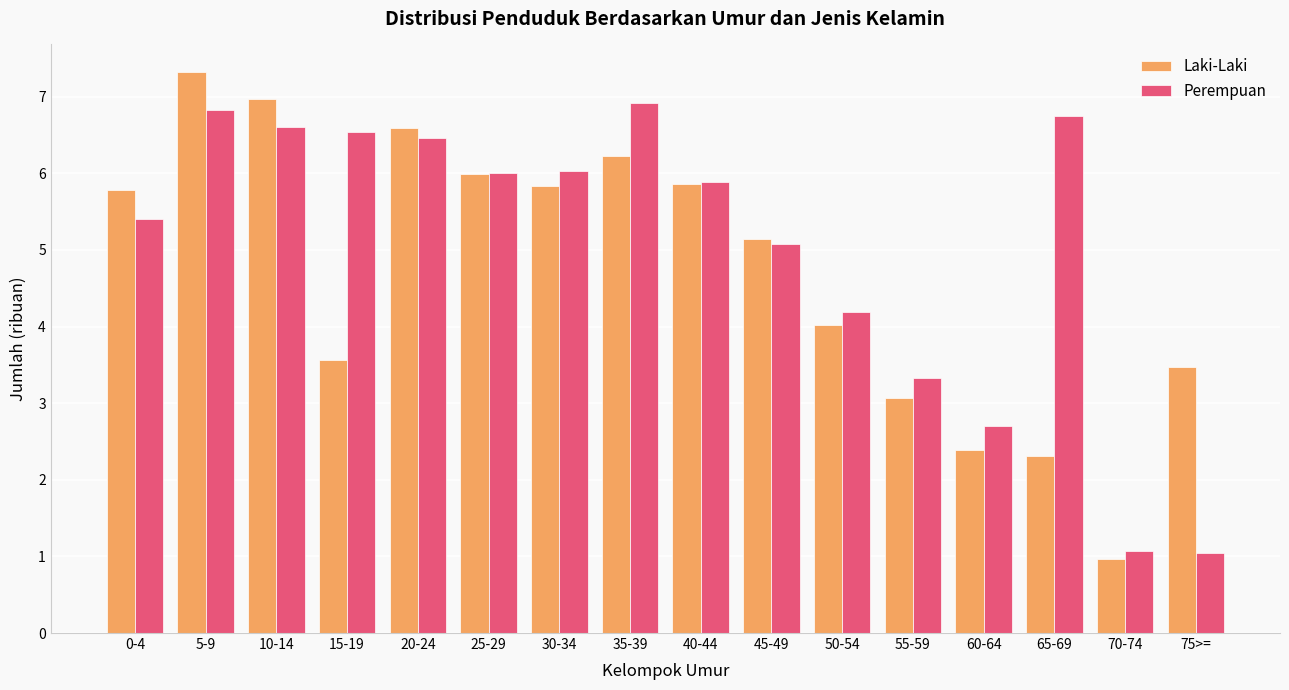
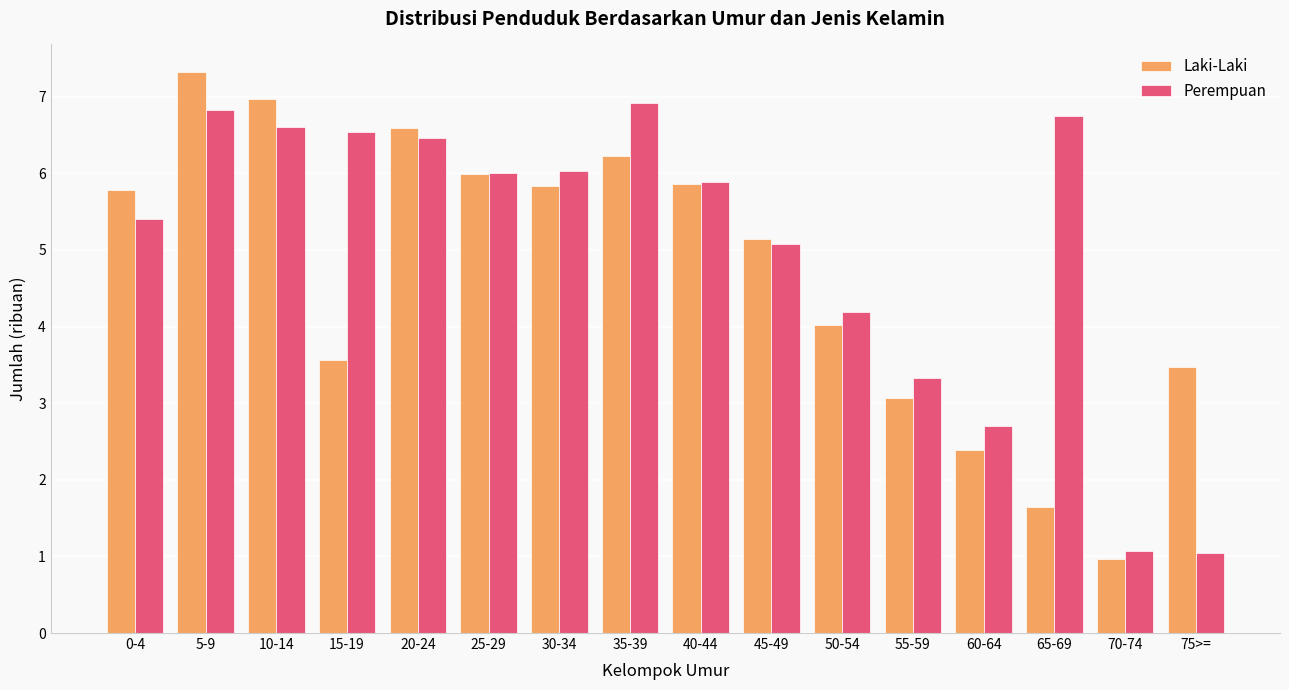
Laki-Laki, 65-69: 2.3 -> 1.6
